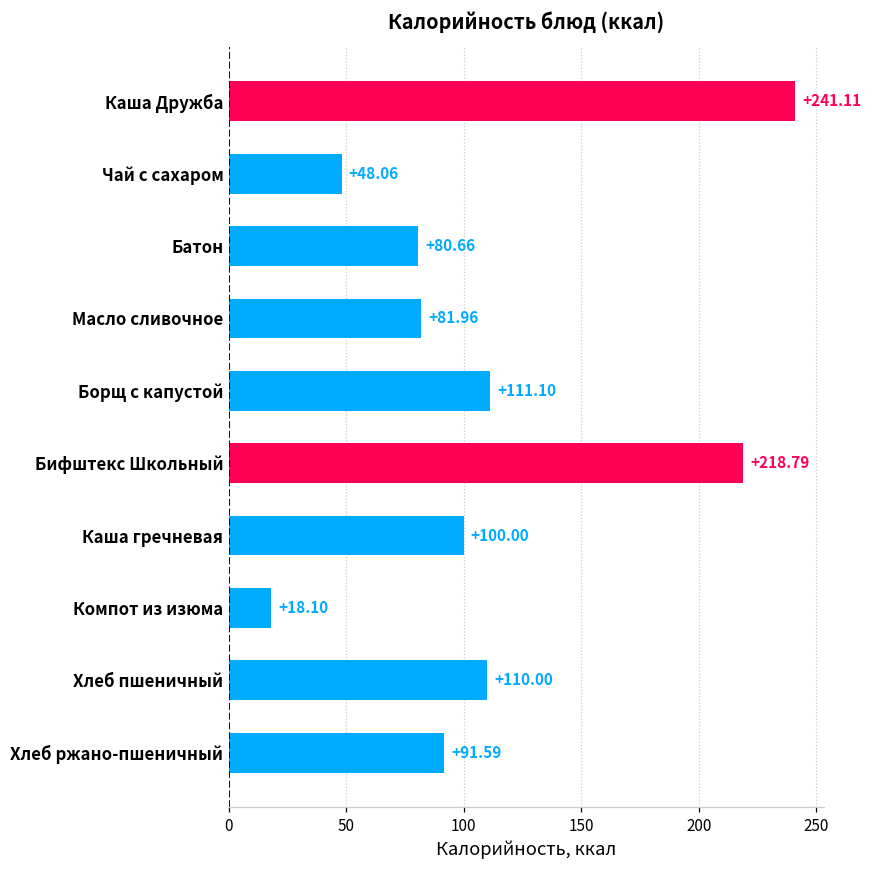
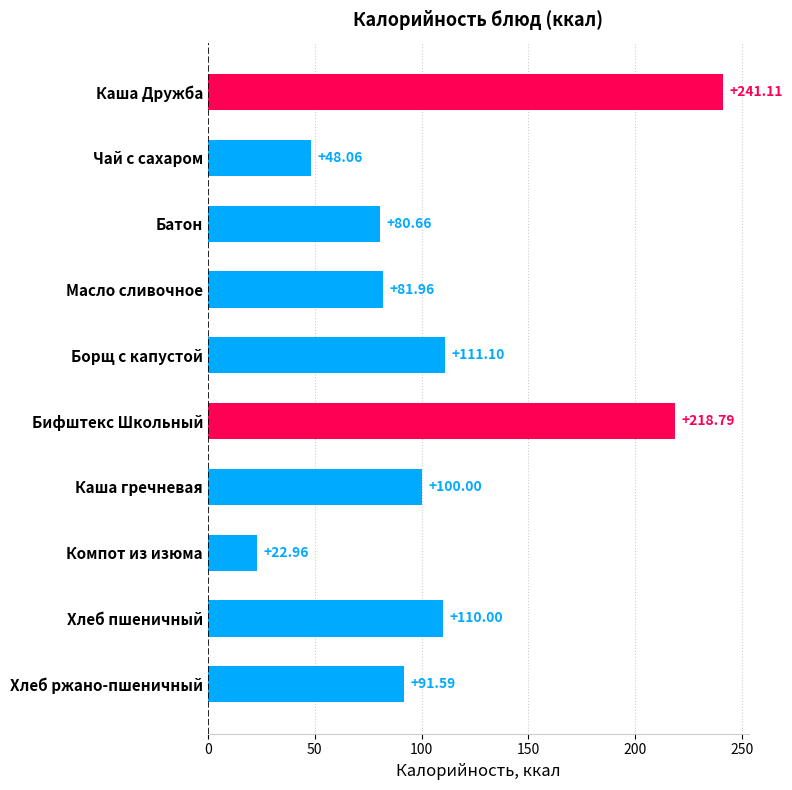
Компот из изюма: +18.10 -> +22.96
